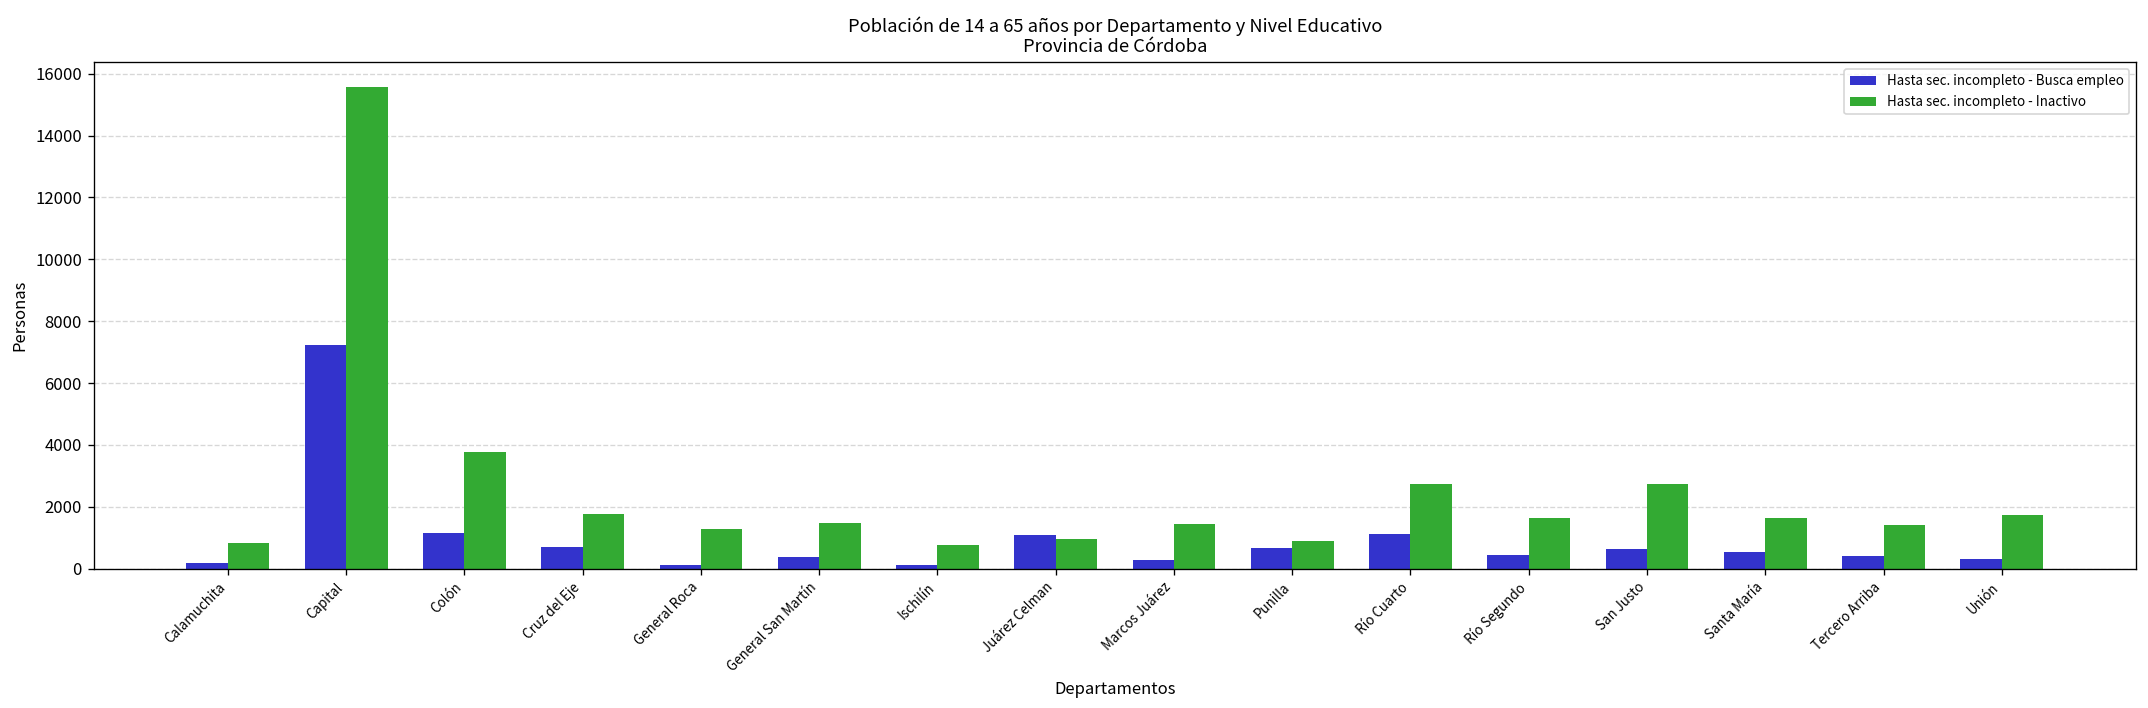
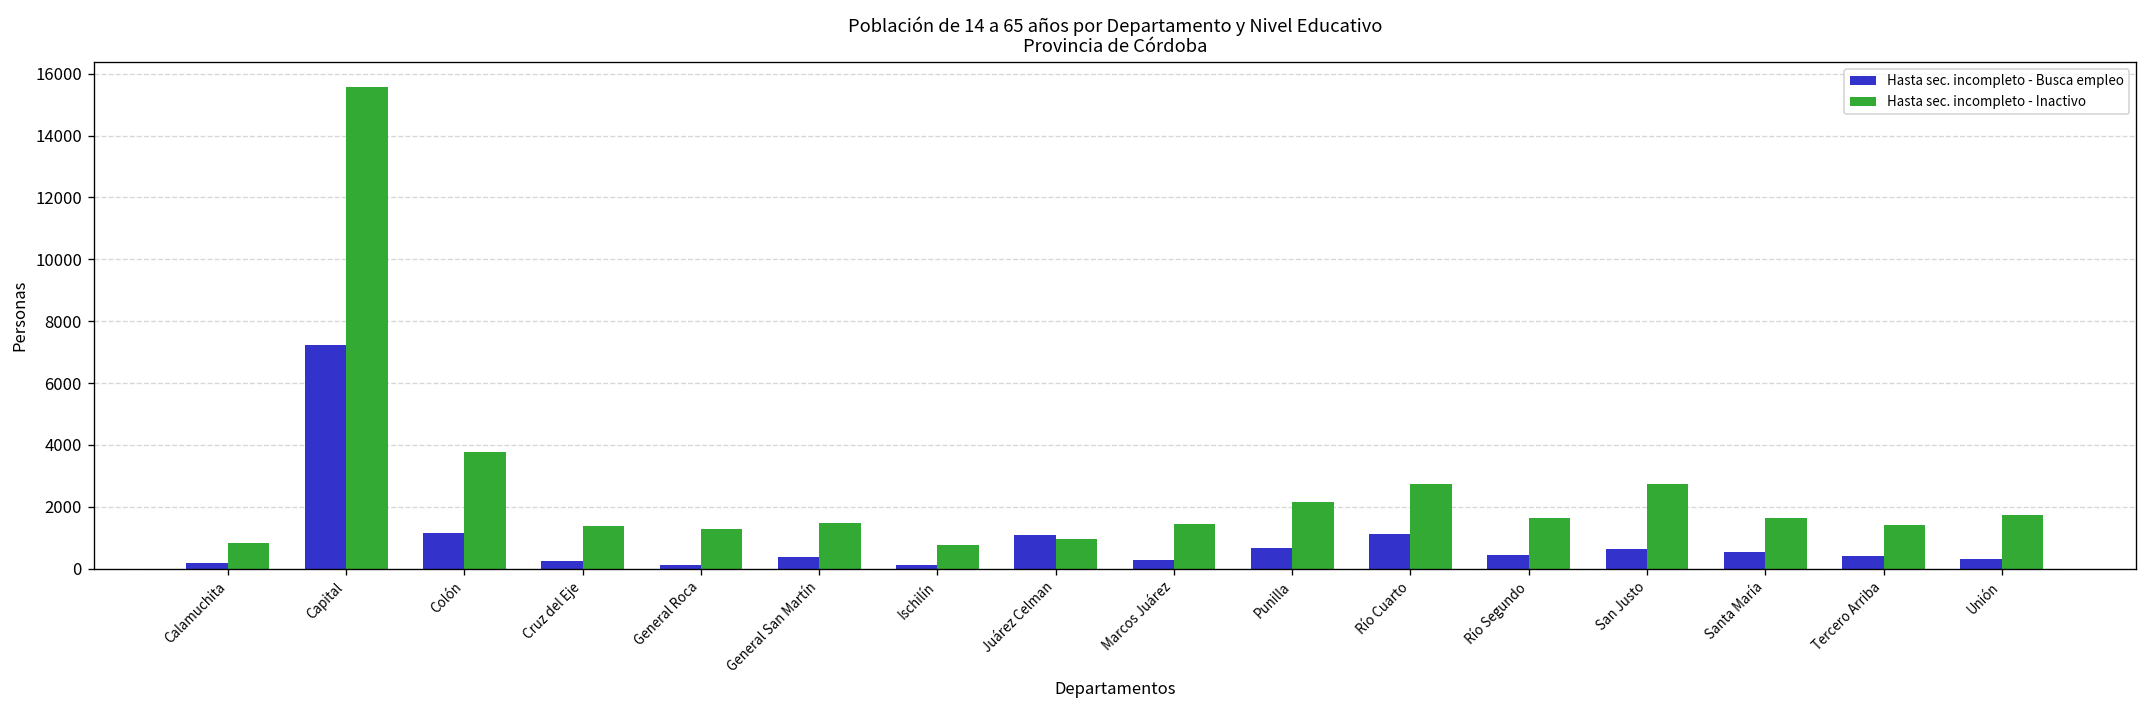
Hasta sec. incompleto - Busca empleo, Cruz del Eje: 700 -> 200
Hasta sec. incompleto - Inactivo, Cruz del Eje: 1800 -> 1400
Hasta sec. incompleto - Inactivo, Punilla: 900 -> 2100
